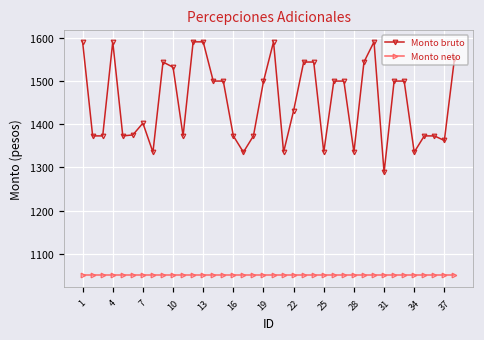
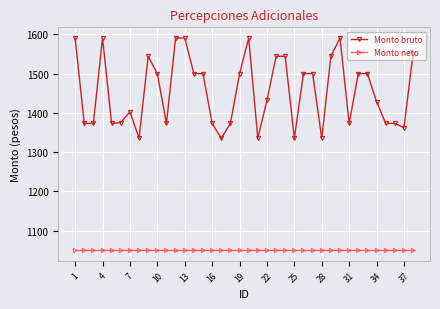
Monto bruto, 10: 1530 -> 1500
Monto bruto, 31: 1290 -> 1370
Monto bruto, 34: 1340 -> 1430
